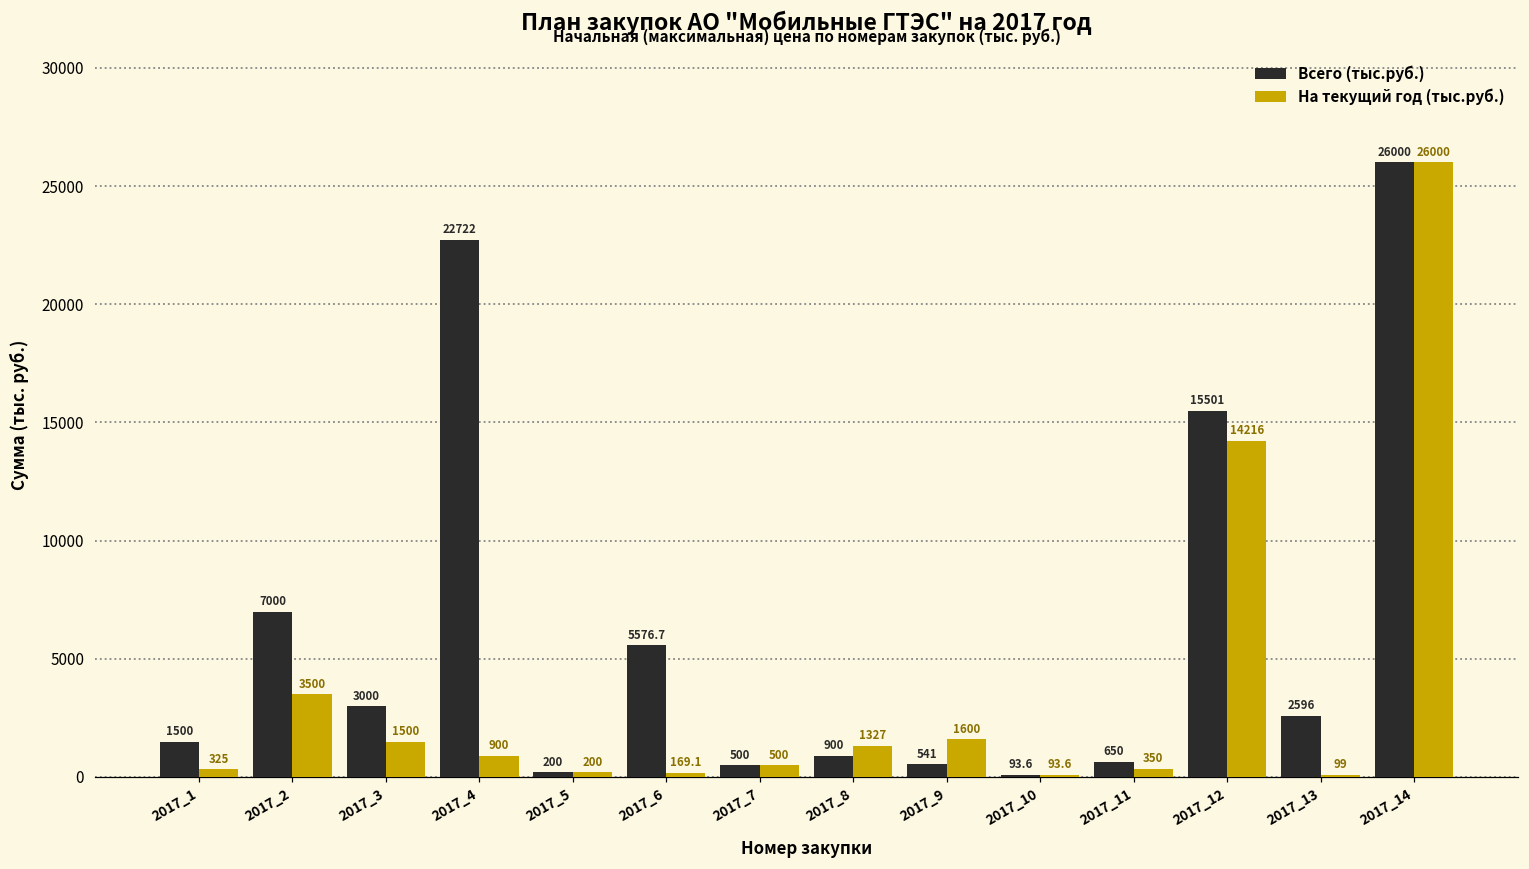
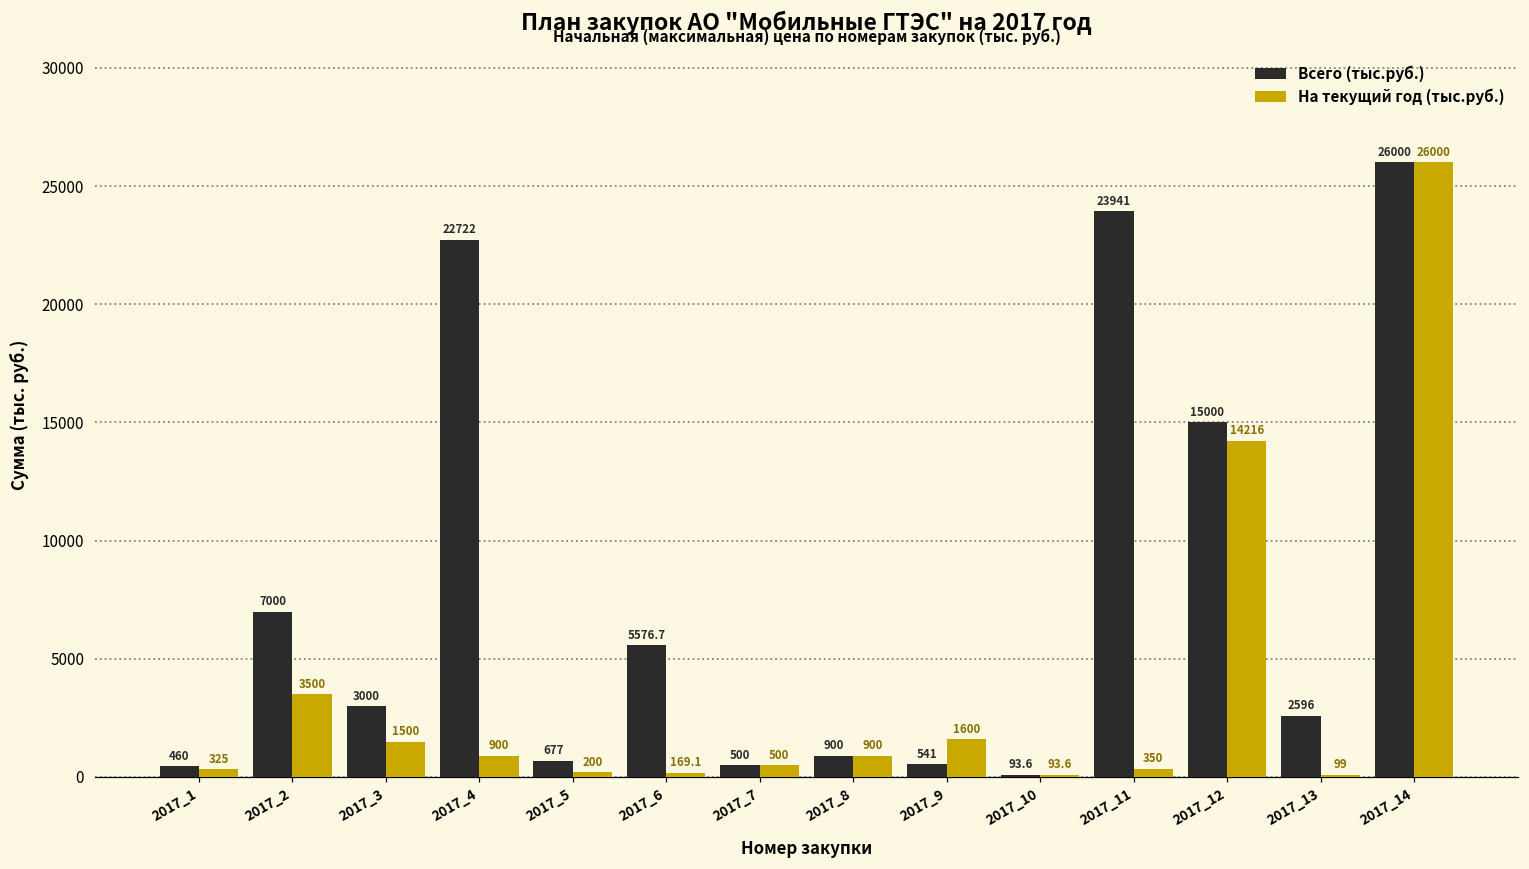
Всего (тыс.руб.), 2017_1: 1500 -> 460
Всего (тыс.руб.), 2017_5: 200 -> 677
На текущий год (тыс.руб.), 2017_8: 1327 -> 900
Всего (тыс.руб.), 2017_11: 650 -> 23941
Всего (тыс.руб.), 2017_12: 15501 -> 15000
